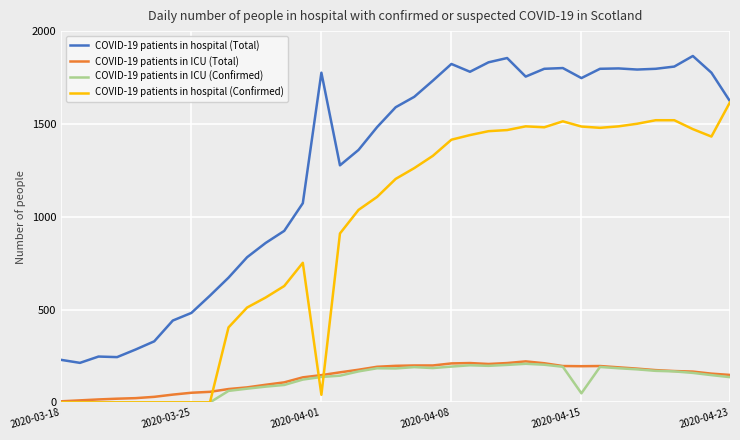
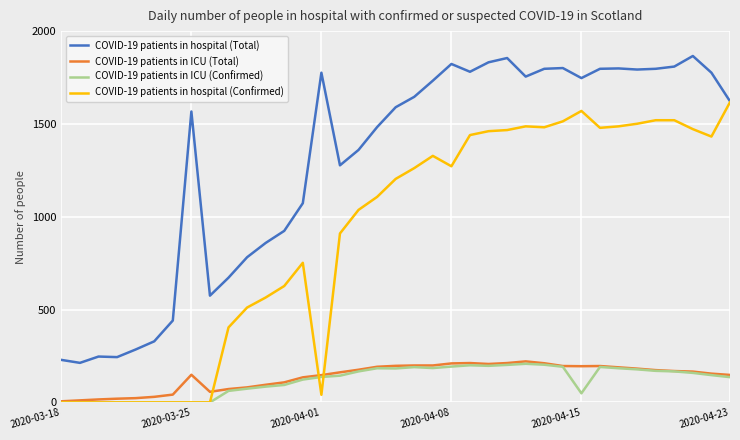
COVID-19 patients in hospital (Total), 2020-03-25: 480 -> 1570
COVID-19 patients in ICU (Total), 2020-03-25: 50 -> 150
COVID-19 patients in hospital (Confirmed), 2020-04-08: 1420 -> 1270
COVID-19 patients in hospital (Confirmed), 2020-04-15: 1490 -> 1570
